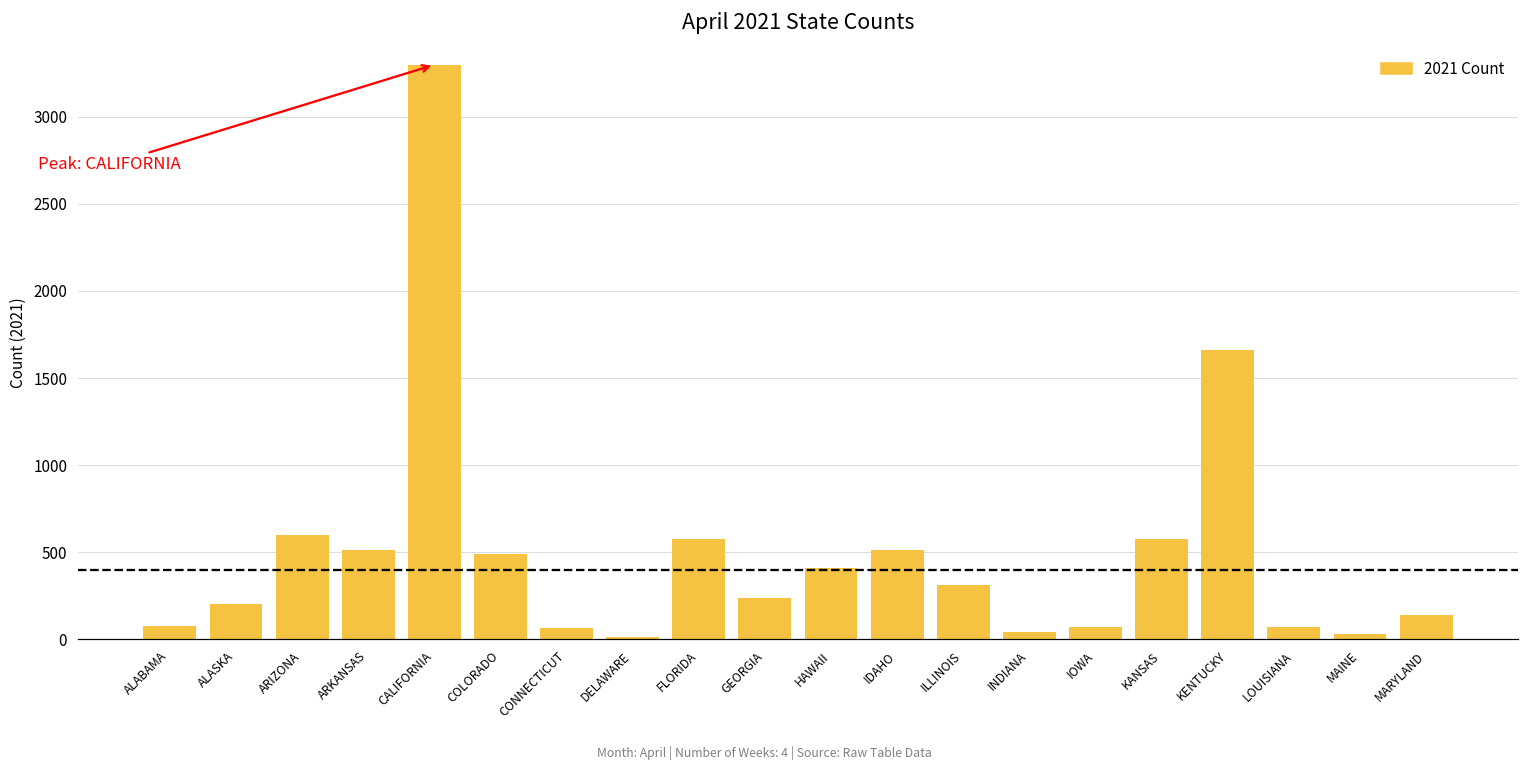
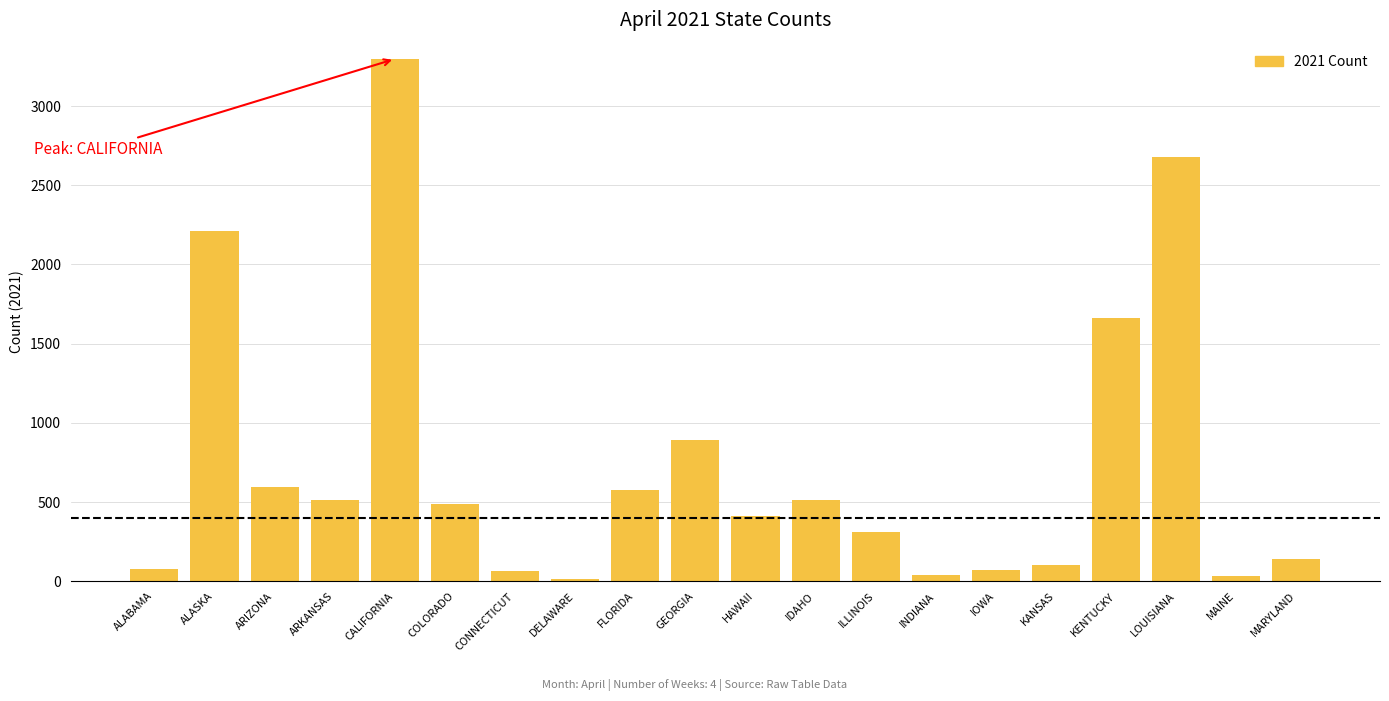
ALASKA: 210 -> 2210
GEORGIA: 240 -> 890
KANSAS: 570 -> 100
LOUISIANA: 70 -> 2680
